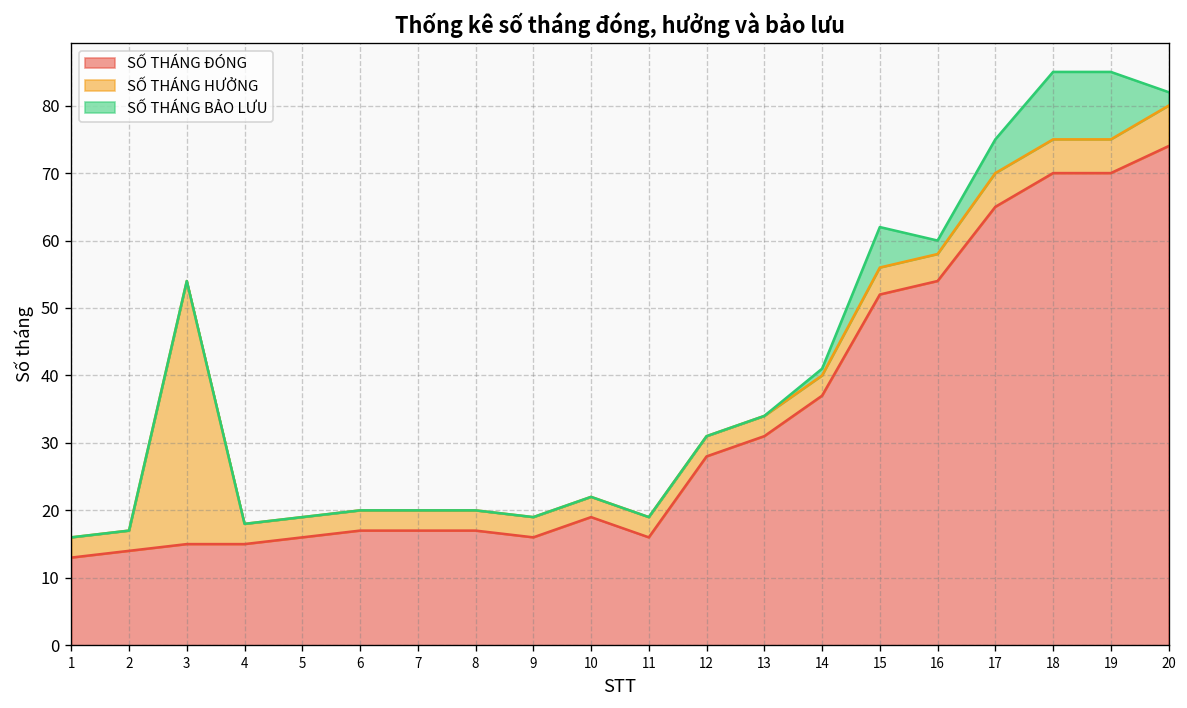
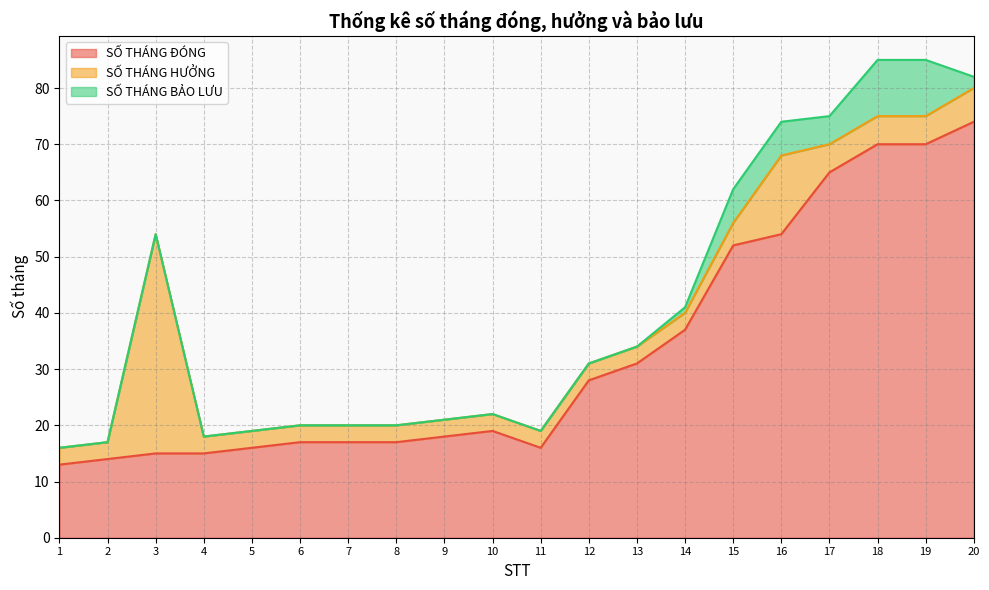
SỐ THÁNG ĐÓNG, 9: 16 -> 18
SỐ THÁNG HƯỞNG, 16: 4 -> 14
SỐ THÁNG BẢO LƯU, 16: 2 -> 6
